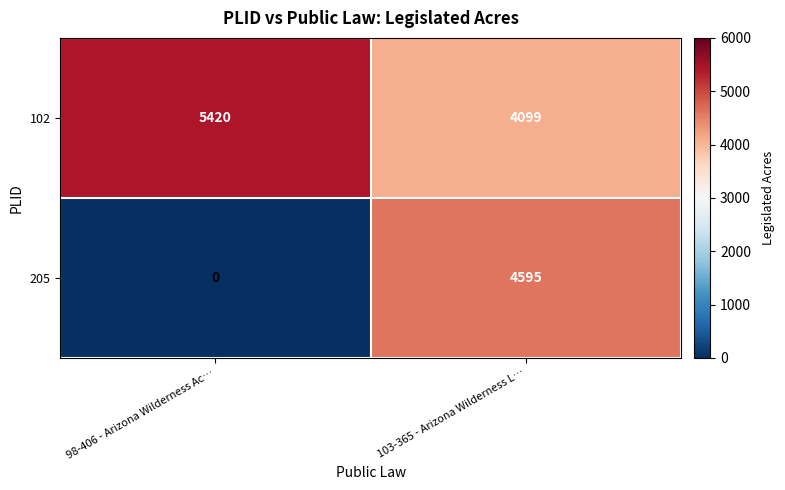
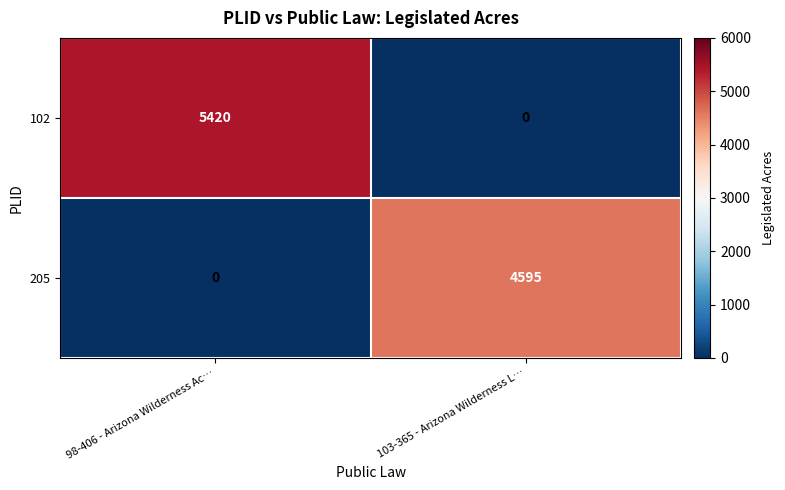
102, 103-365 - Arizona Wilderness L…: 4099 -> 0
